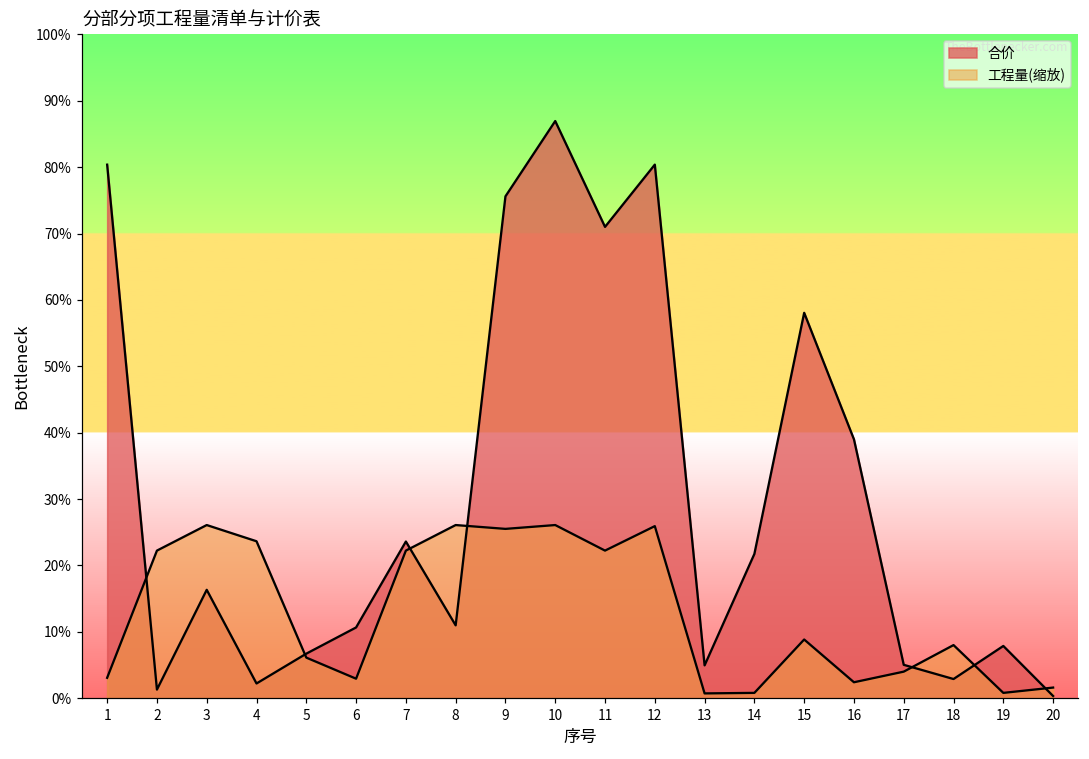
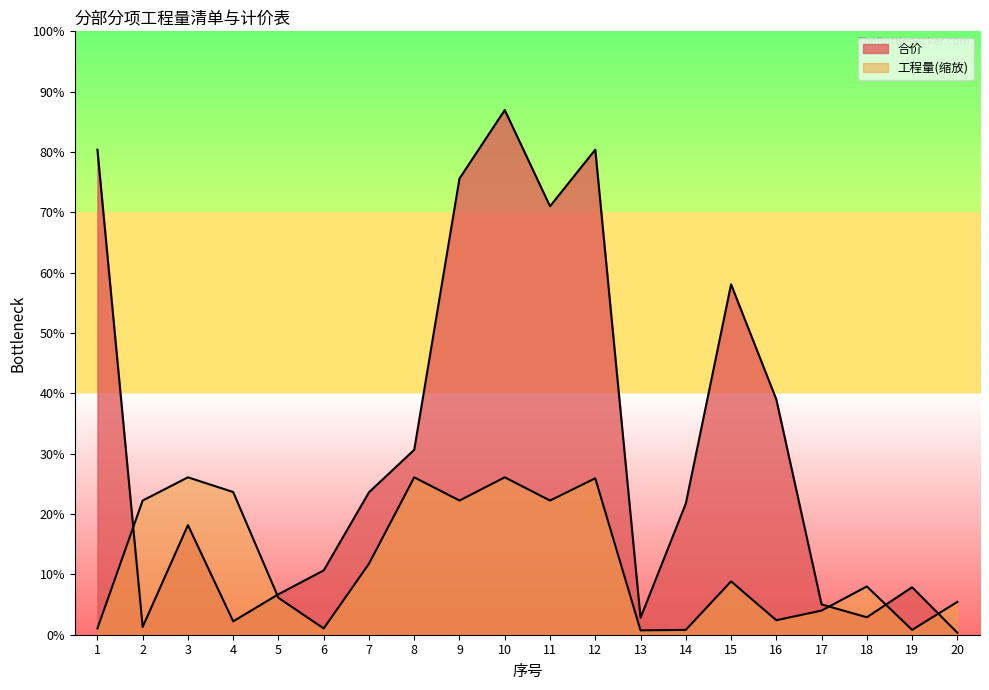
工程量(缩放), 1: 3% -> 1%
合价, 3: 16% -> 18%
工程量(缩放), 6: 3% -> 1%
工程量(缩放), 7: 22% -> 12%
合价, 8: 11% -> 31%
工程量(缩放), 9: 26% -> 22%
合价, 13: 5% -> 3%
工程量(缩放), 20: 2% -> 5%
